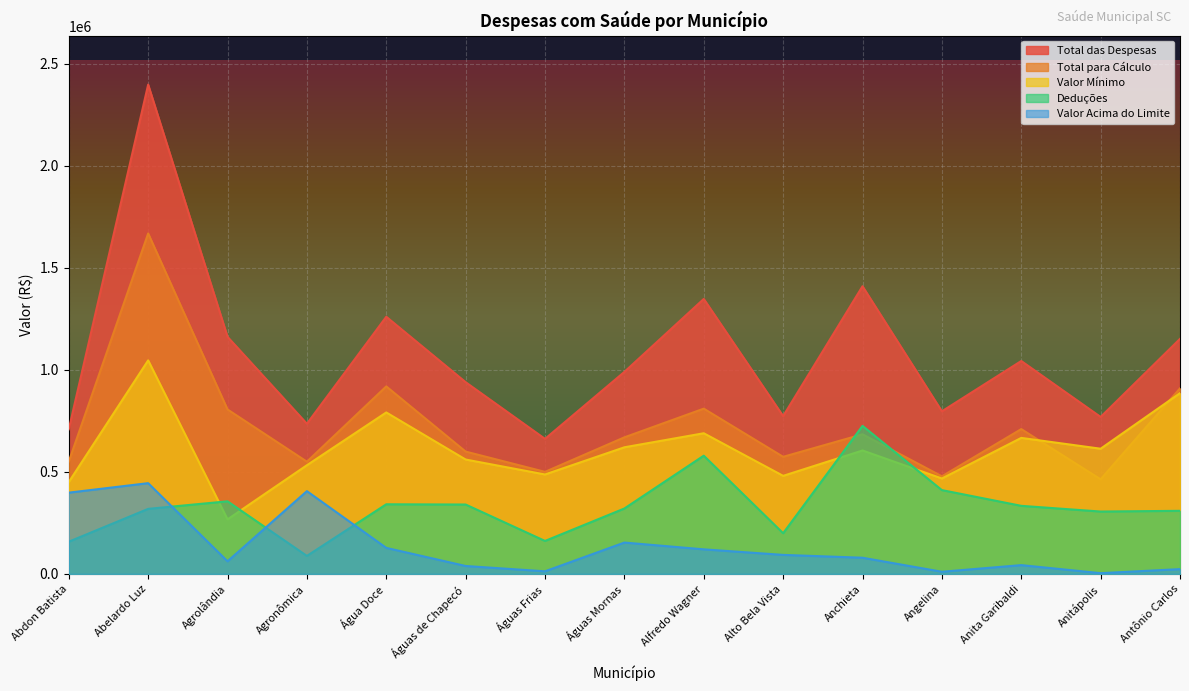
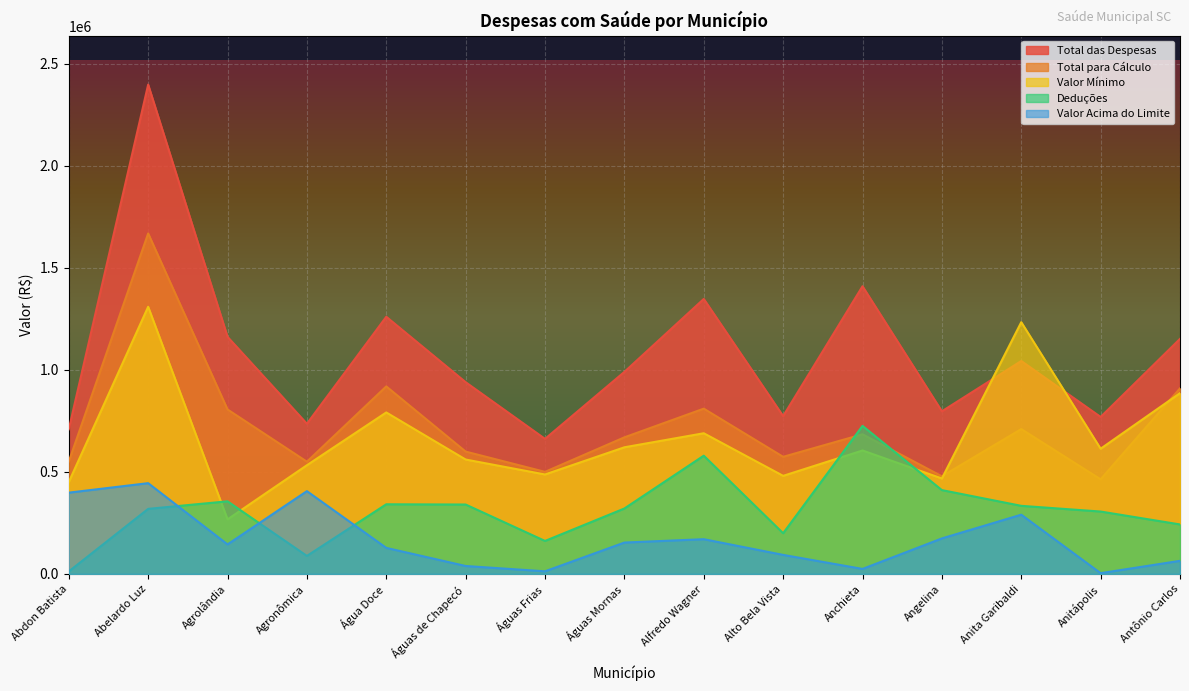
Deduções, Abdon Batista: 160000 -> 10000
Valor Mínimo, Abelardo Luz: 1050000 -> 1310000
Valor Acima do Limite, Agrolândia: 60000 -> 140000
Valor Acima do Limite, Alfredo Wagner: 120000 -> 170000
Valor Acima do Limite, Anchieta: 80000 -> 20000
Valor Acima do Limite, Angelina: 10000 -> 170000
Valor Mínimo, Anita Garibaldi: 670000 -> 1230000
Valor Acima do Limite, Anita Garibaldi: 40000 -> 290000
Deduções, Antônio Carlos: 310000 -> 240000
Valor Acima do Limite, Antônio Carlos: 20000 -> 60000
